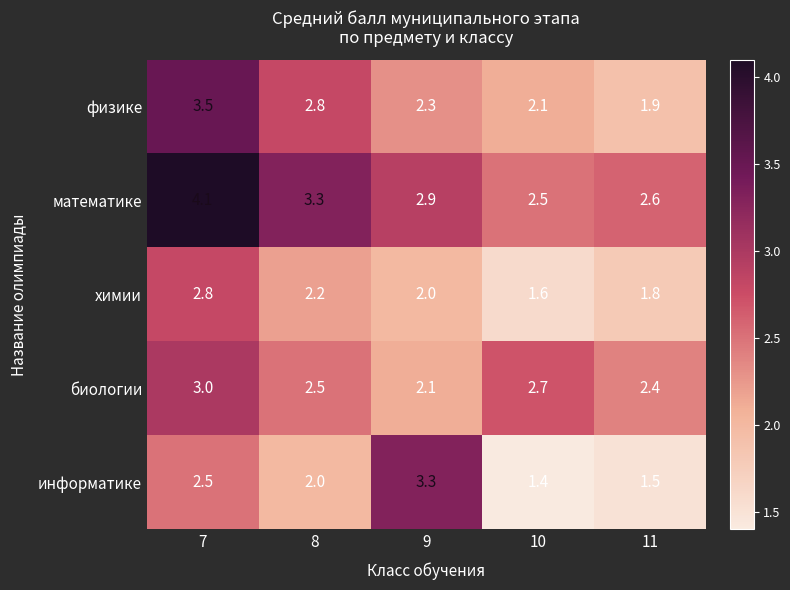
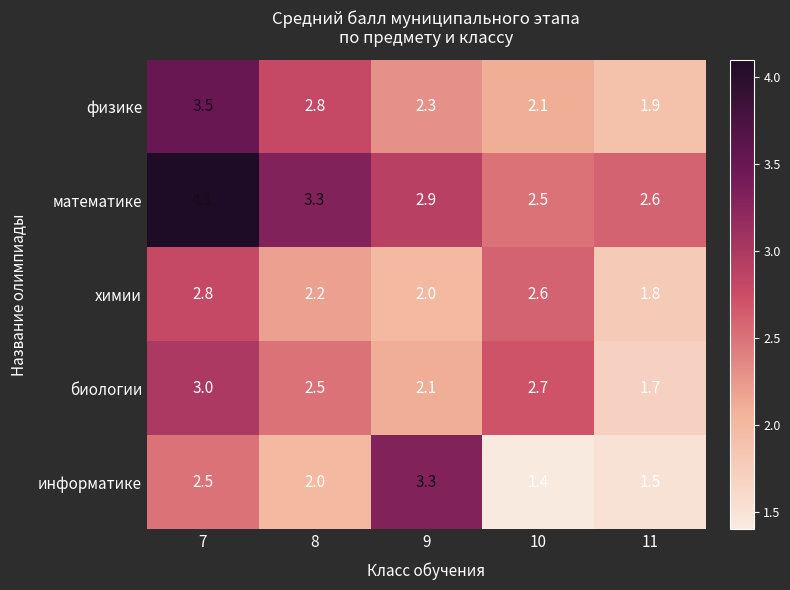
химии, 10: 1.6 -> 2.6
биологии, 11: 2.4 -> 1.7
